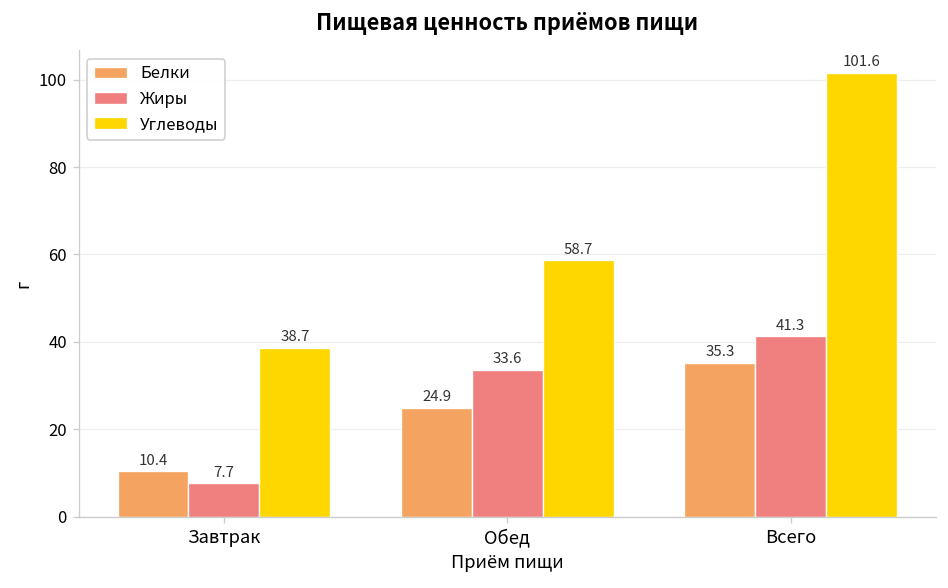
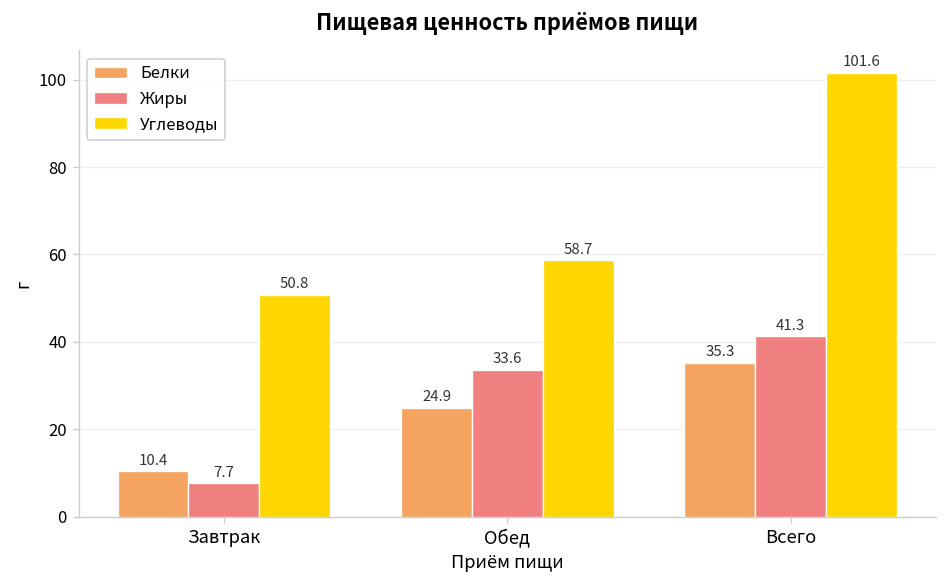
Углеводы, Завтрак: 38.7 -> 50.8
